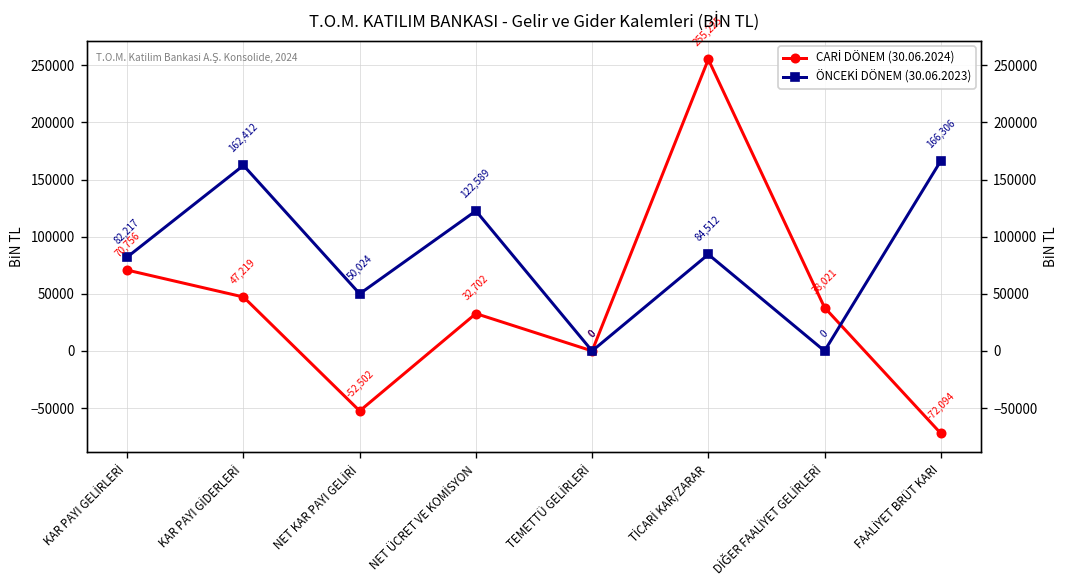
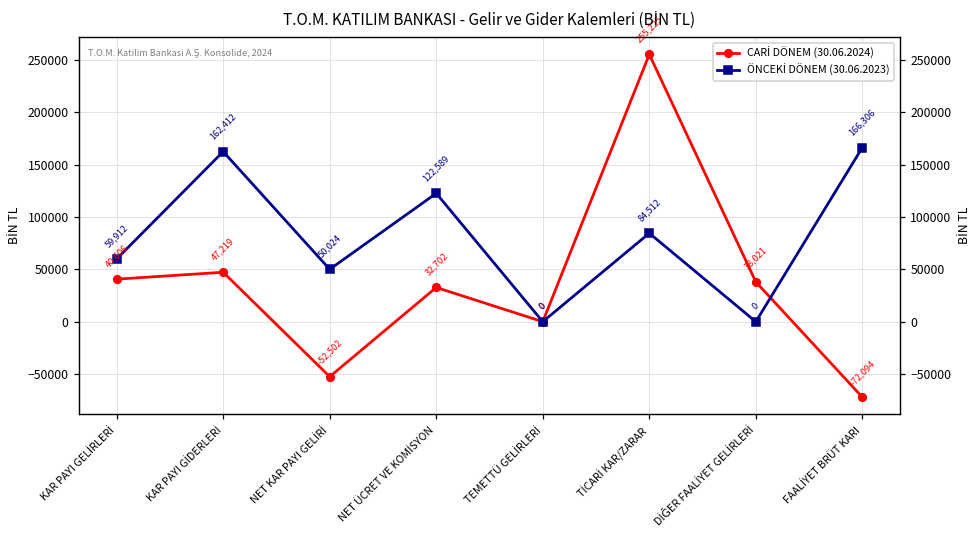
CARİ DÖNEM (30.06.2024), KAR PAYI GELİRLERİ: 70,756 -> 40,606
ÖNCEKİ DÖNEM (30.06.2023), KAR PAYI GELİRLERİ: 82,217 -> 59,912
